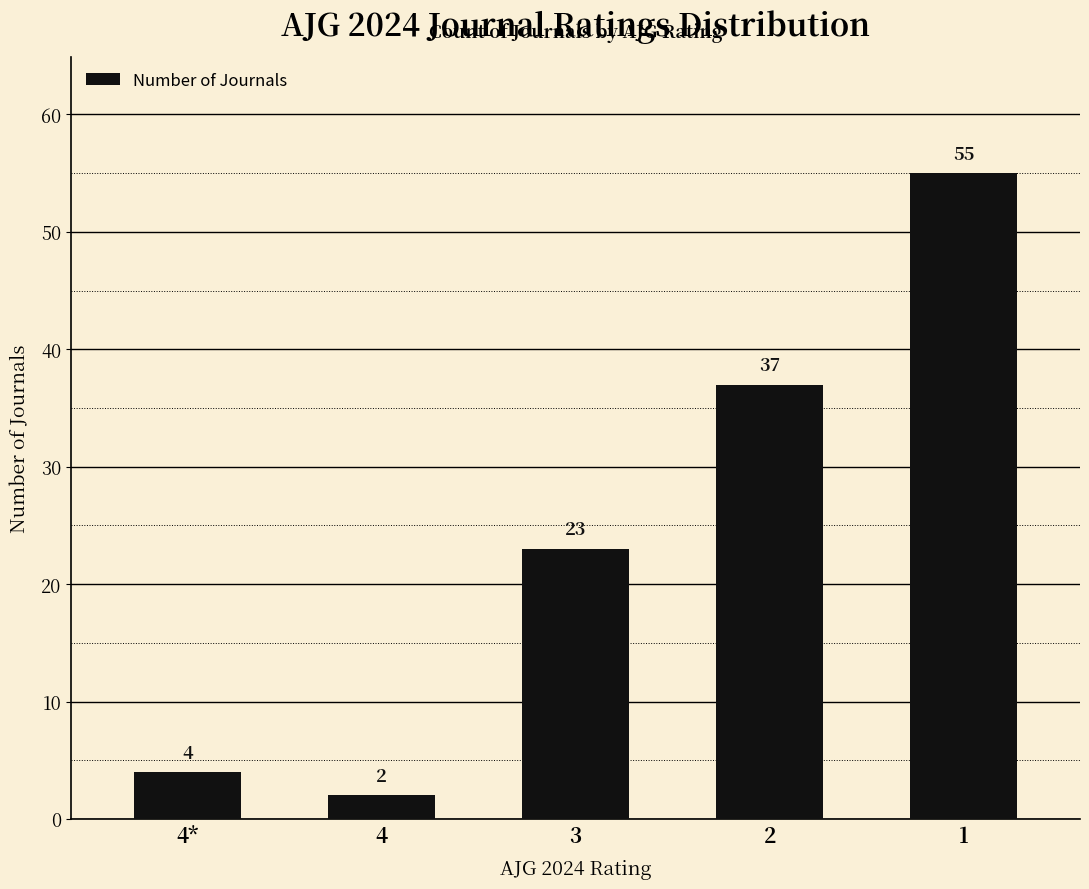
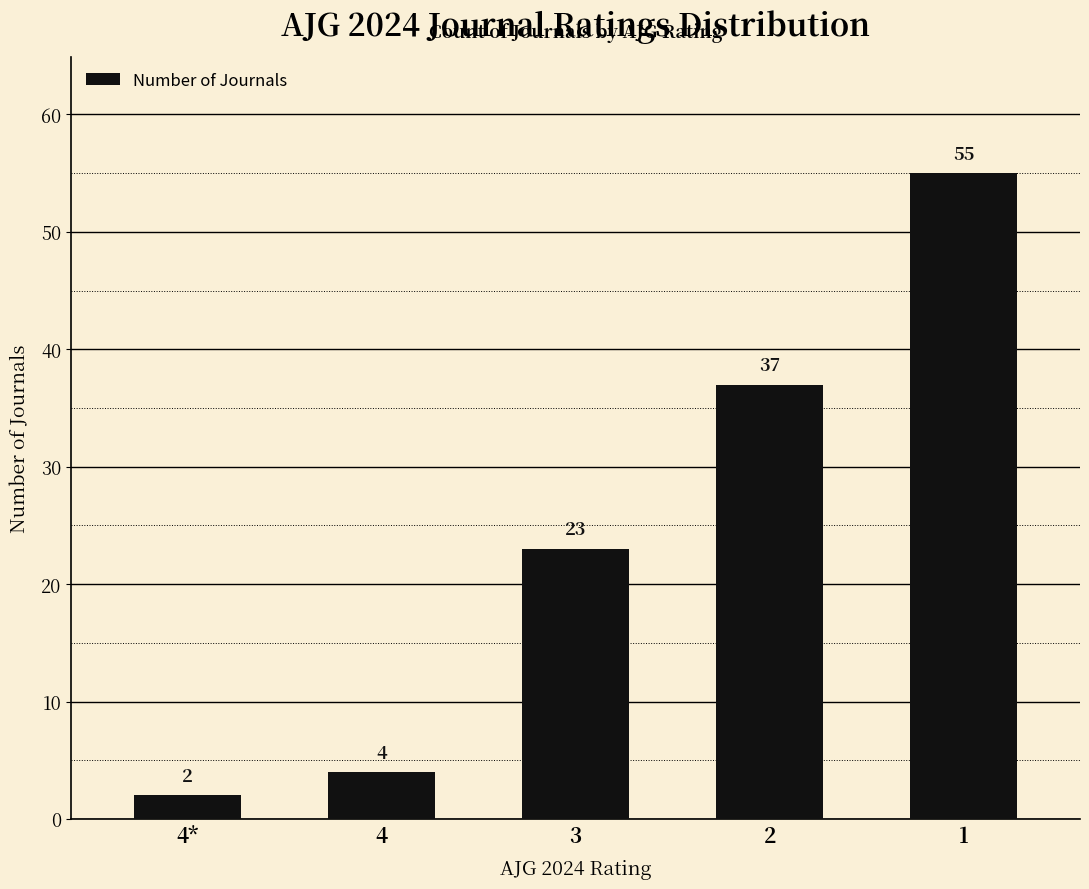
4*: 4 -> 2
4: 2 -> 4
